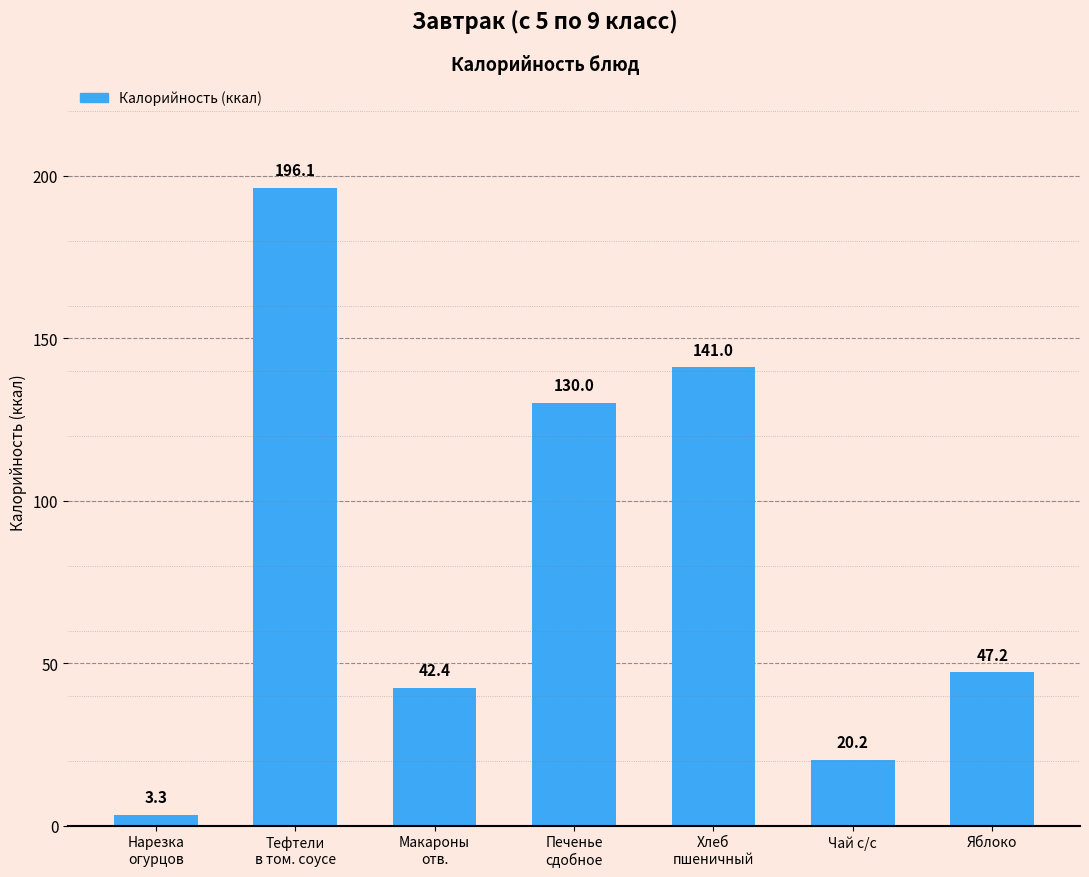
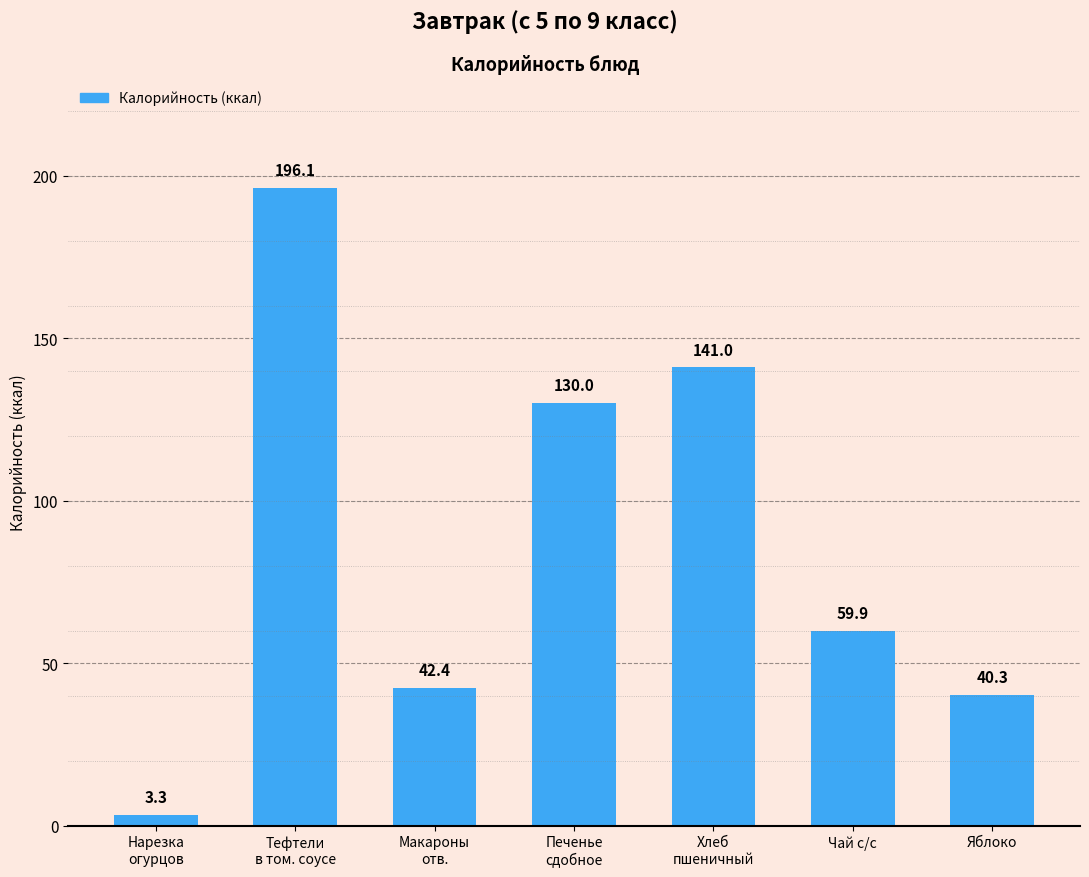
Чай с/с: 20.2 -> 59.9
Яблоко: 47.2 -> 40.3
